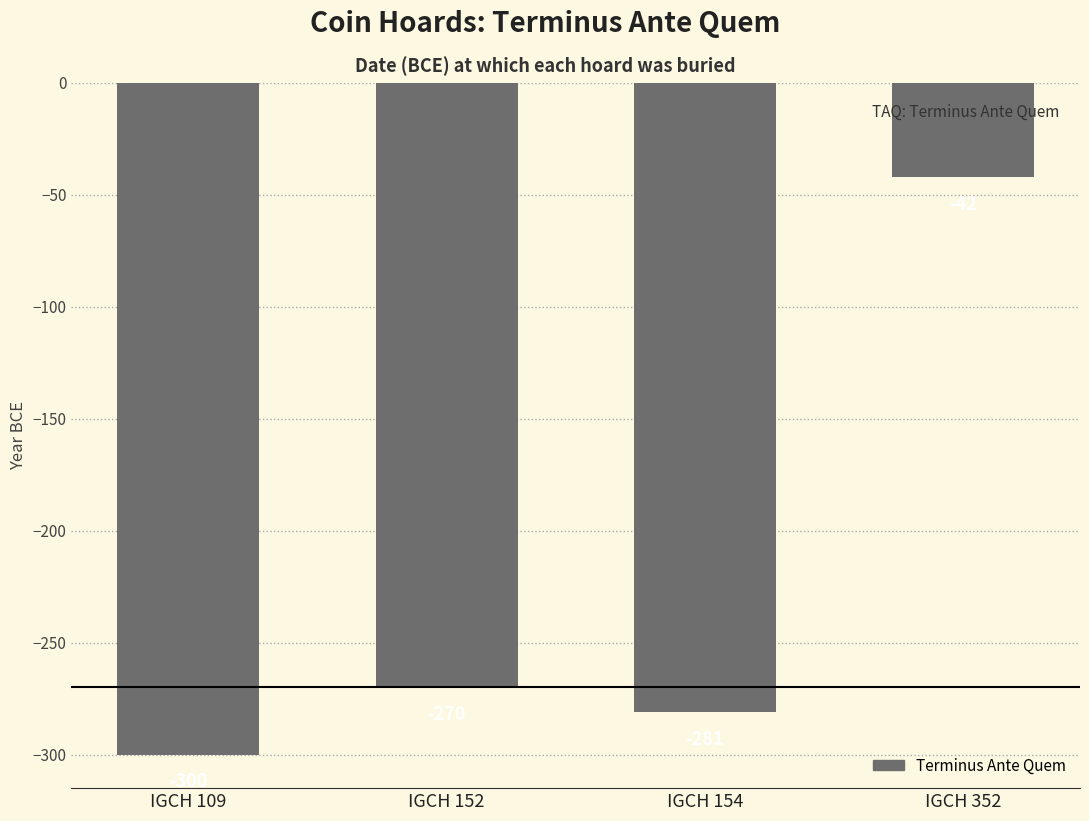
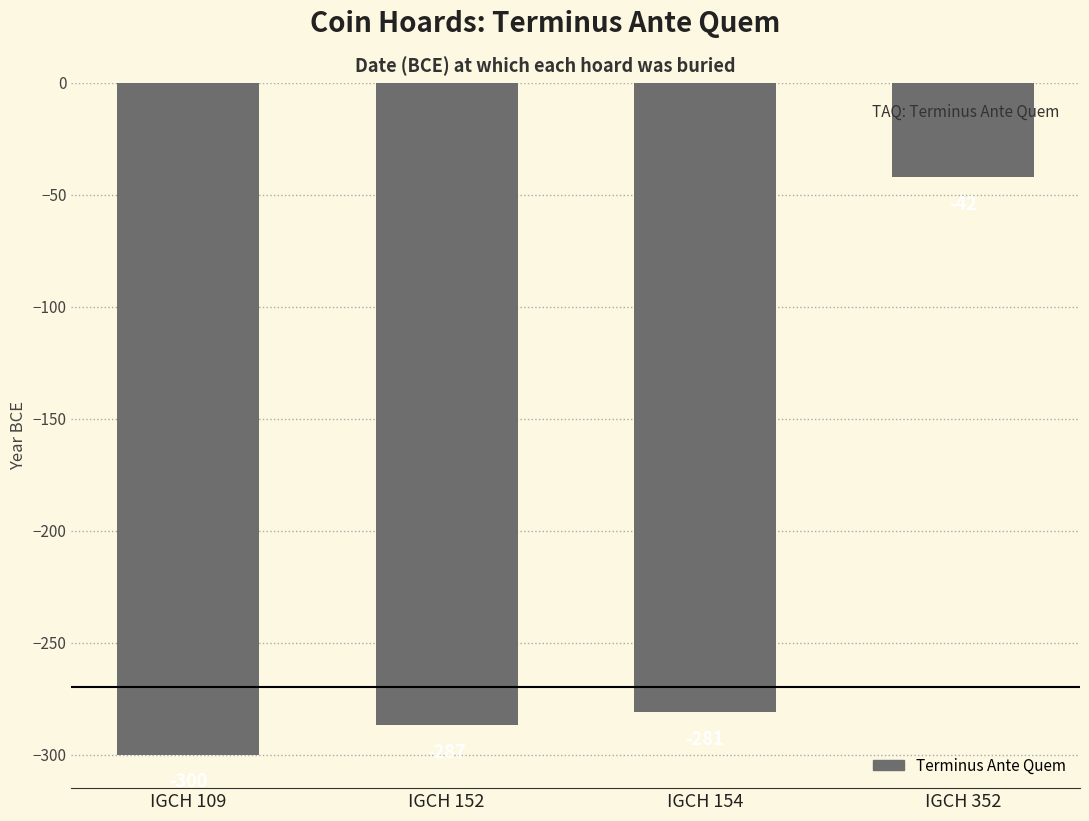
IGCH 152: -270 -> -287
